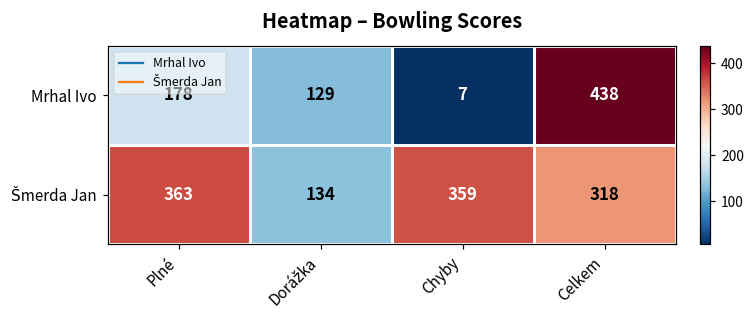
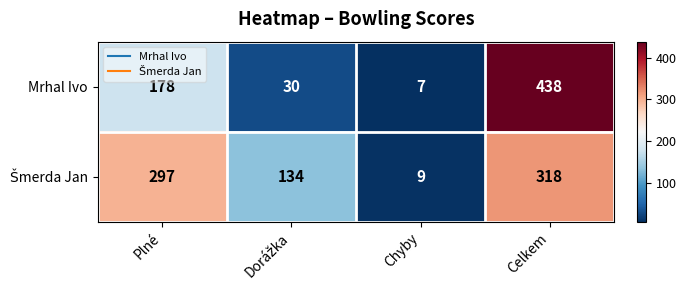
Mrhal Ivo, Dorážka: 129 -> 30
Šmerda Jan, Plné: 363 -> 297
Šmerda Jan, Chyby: 359 -> 9
